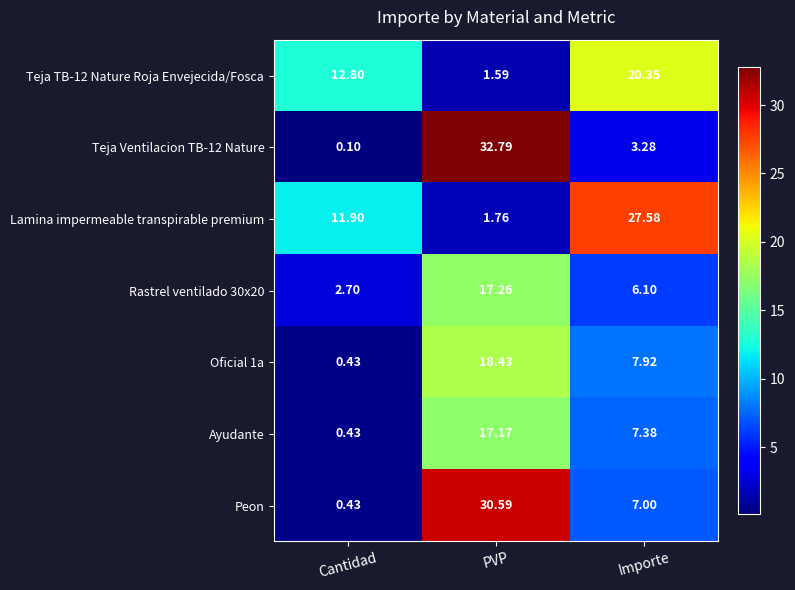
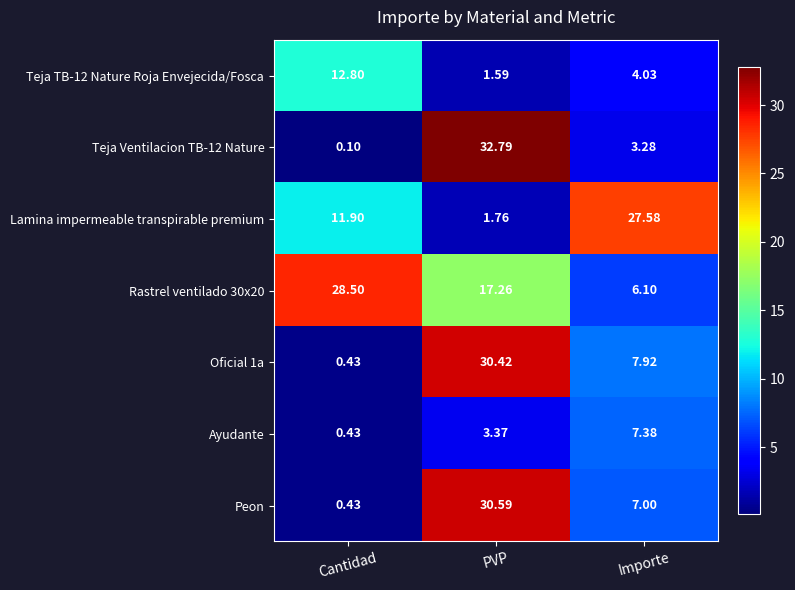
Teja TB-12 Nature Roja Envejecida/Fosca, Importe: 20.35 -> 4.03
Rastrel ventilado 30x20, Cantidad: 2.70 -> 28.50
Oficial 1a, PVP: 18.43 -> 30.42
Ayudante, PVP: 17.17 -> 3.37
